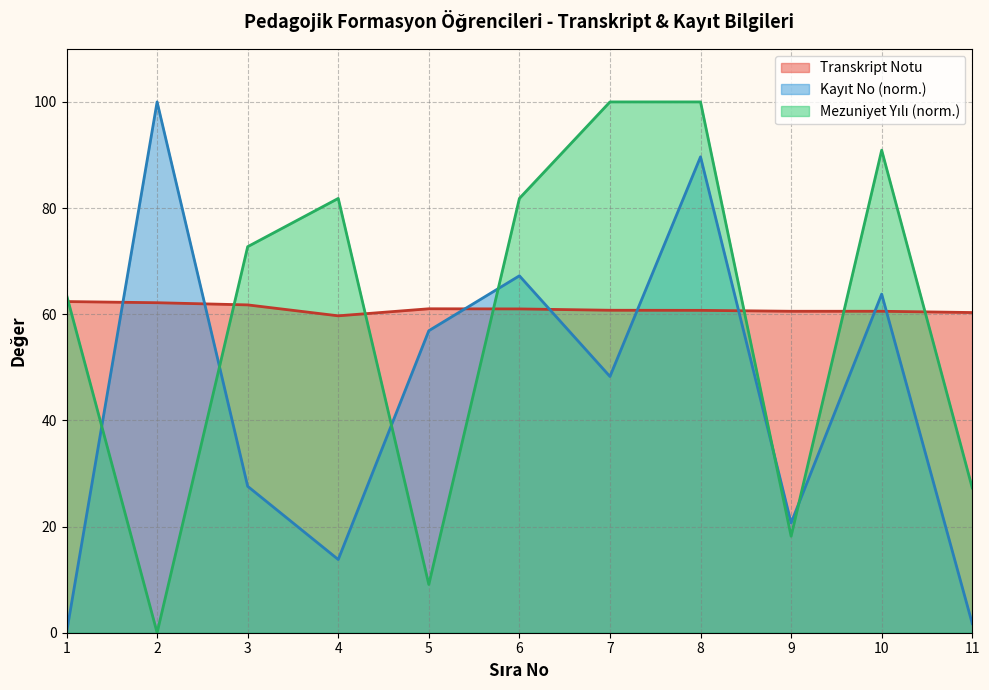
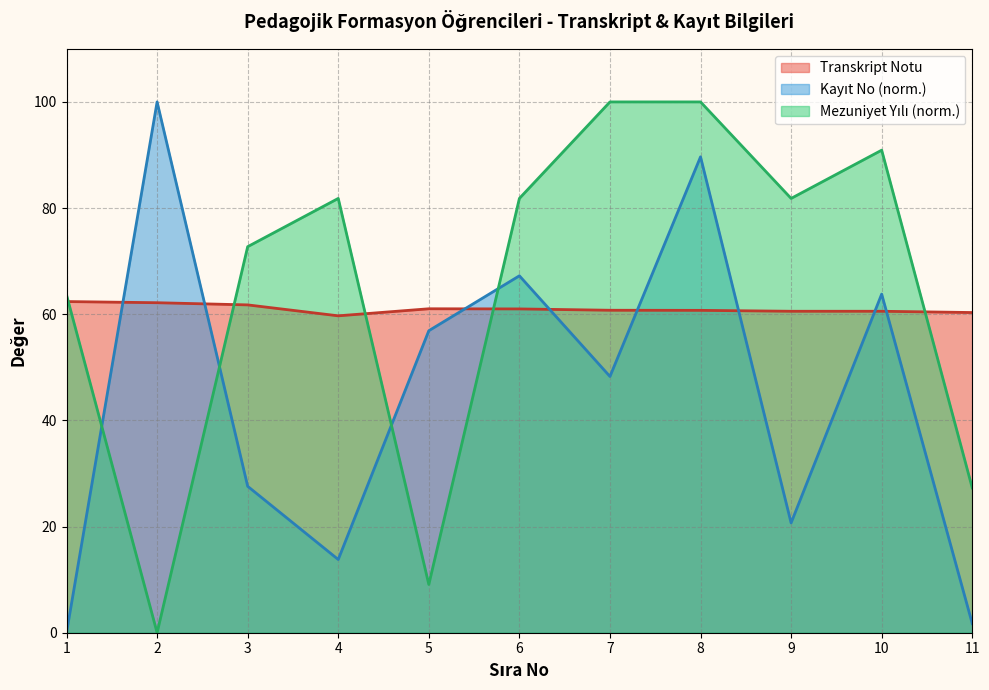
Mezuniyet Yılı (norm.), 9: 18 -> 82
